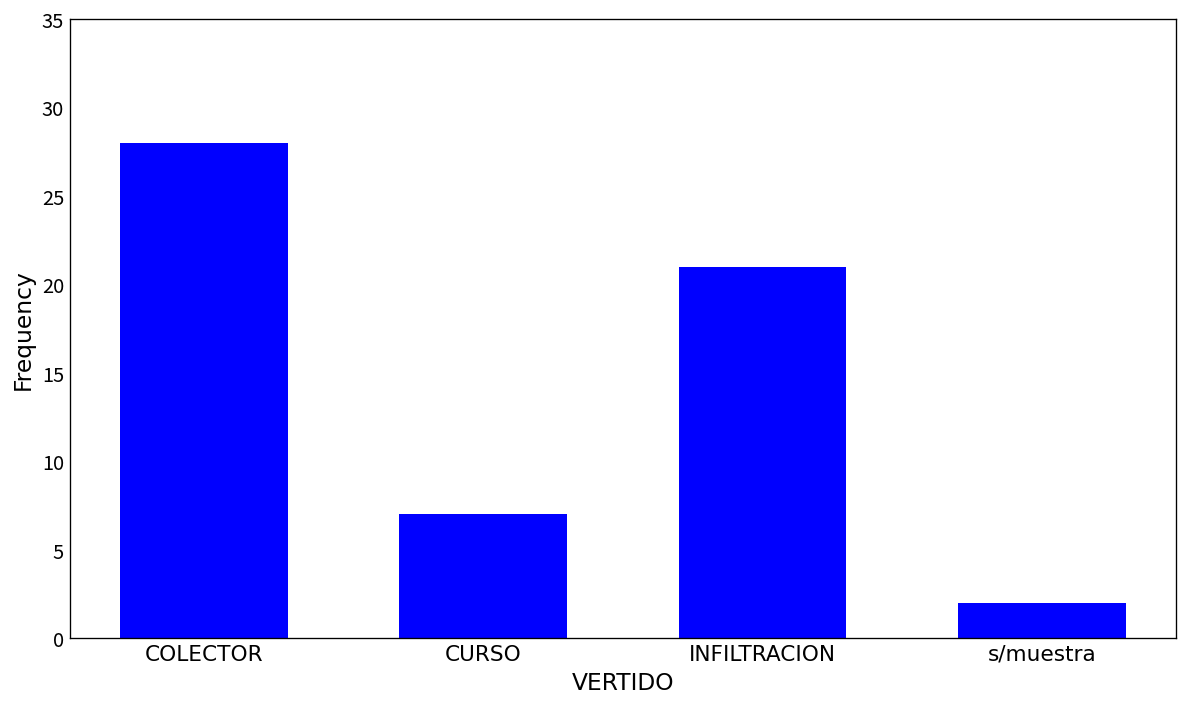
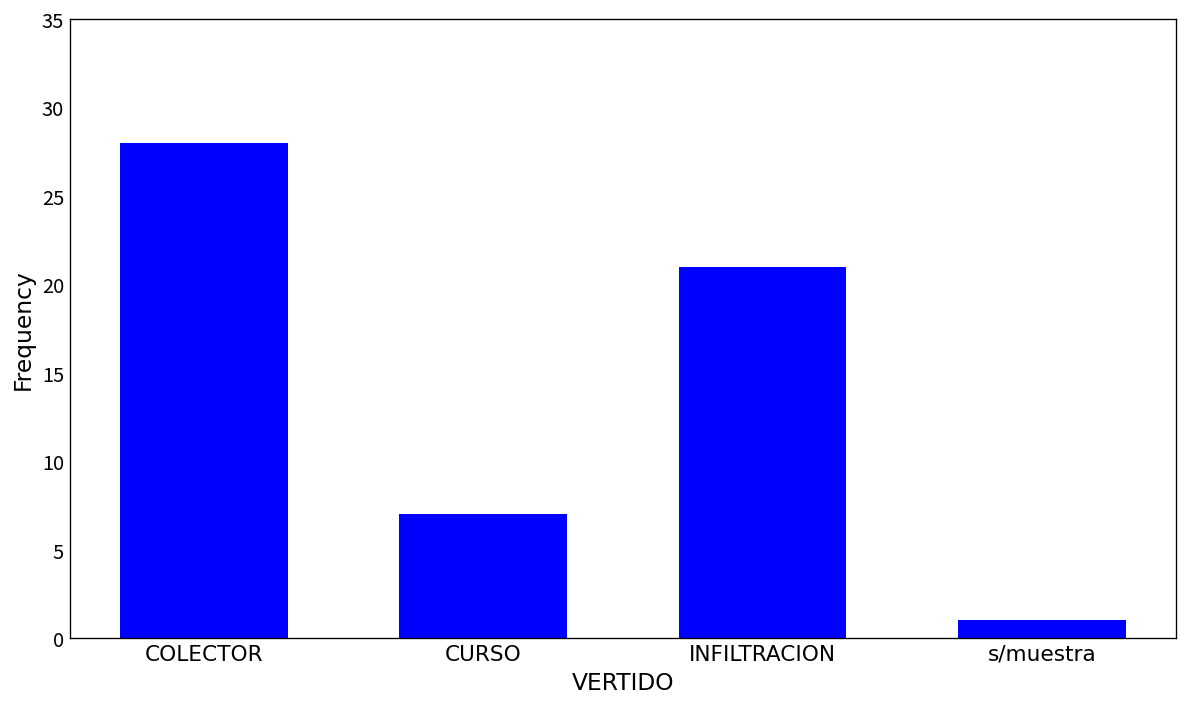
s/muestra: 2 -> 1
